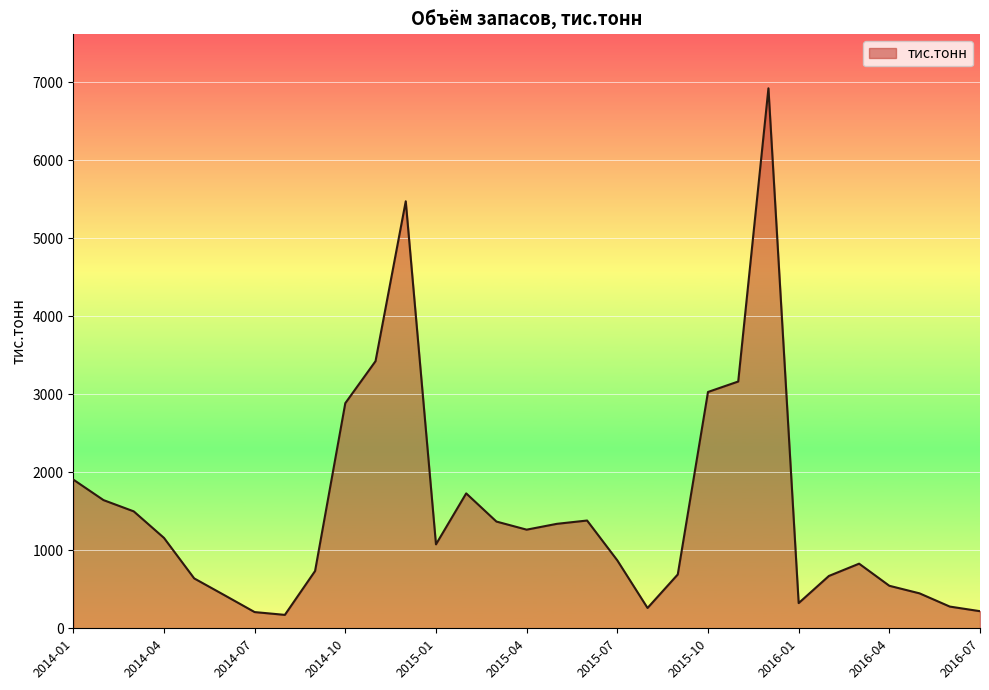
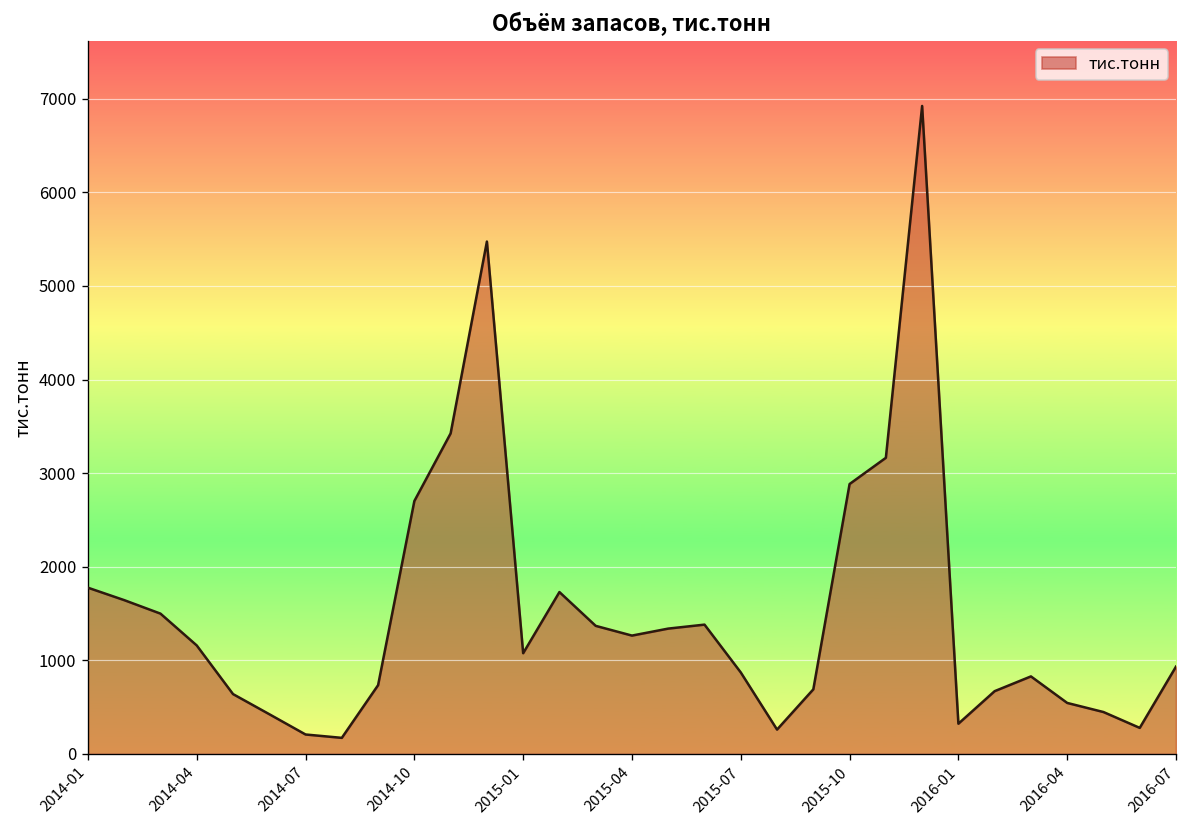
2014-01: 1900 -> 1800
2014-10: 2900 -> 2700
2015-10: 3000 -> 2900
2016-07: 200 -> 900
